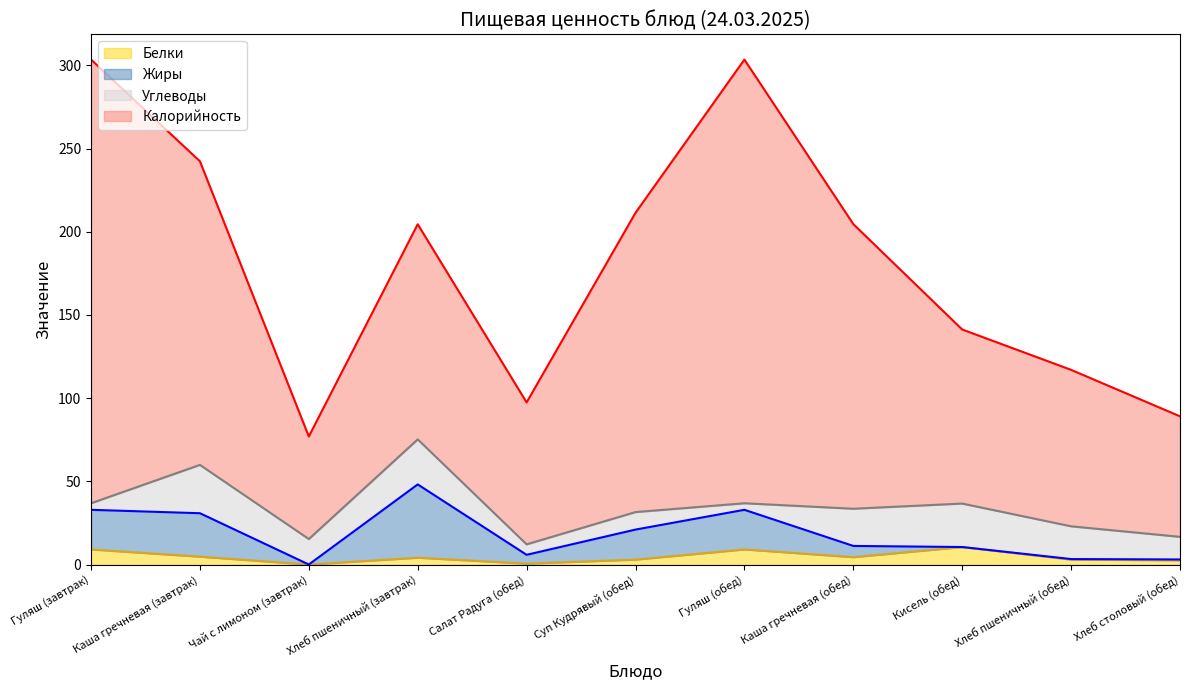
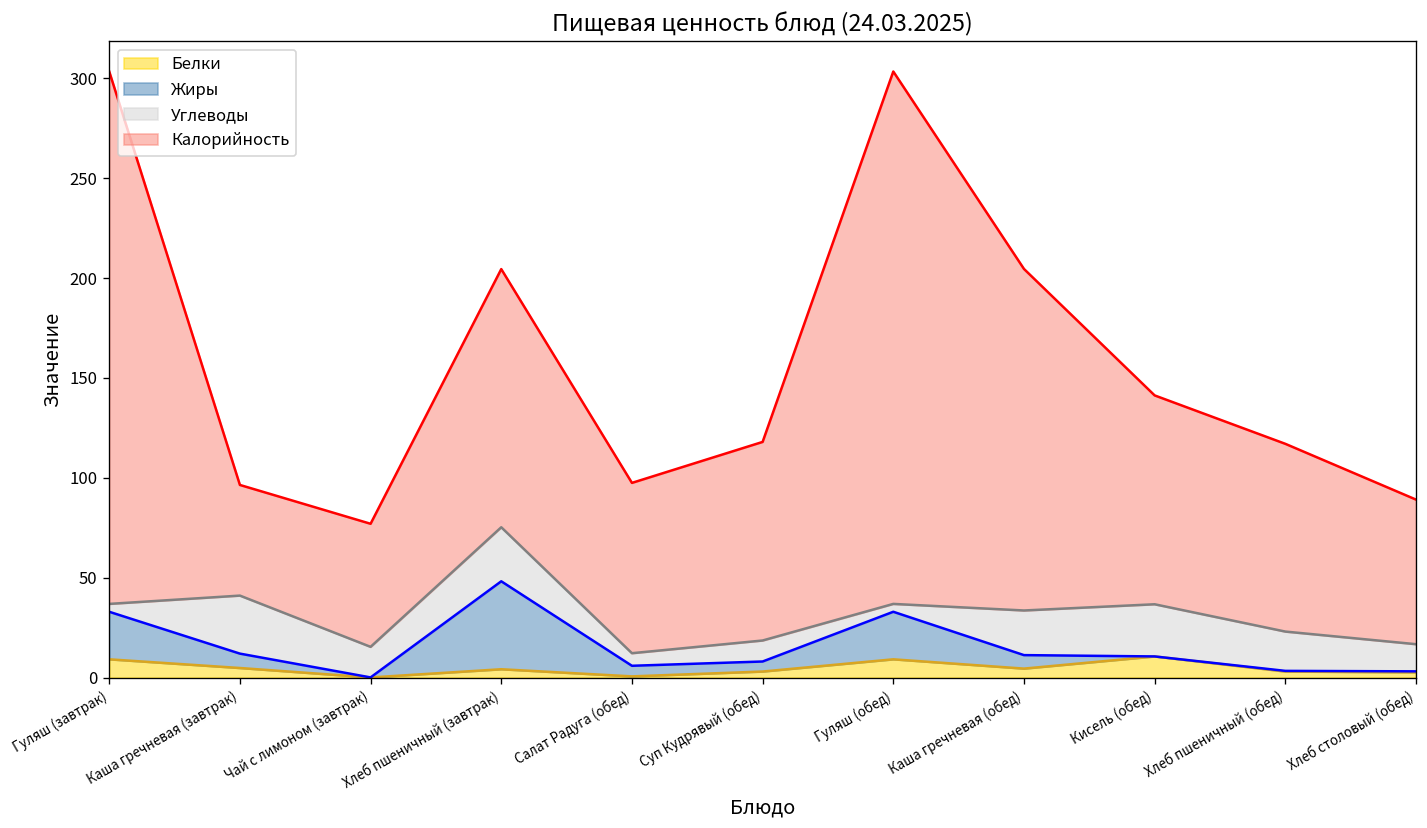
Жиры, Каша гречневая (завтрак): 26 -> 7
Калорийность, Каша гречневая (завтрак): 182 -> 55
Жиры, Суп Кудрявый (обед): 18 -> 5
Калорийность, Суп Кудрявый (обед): 180 -> 99
